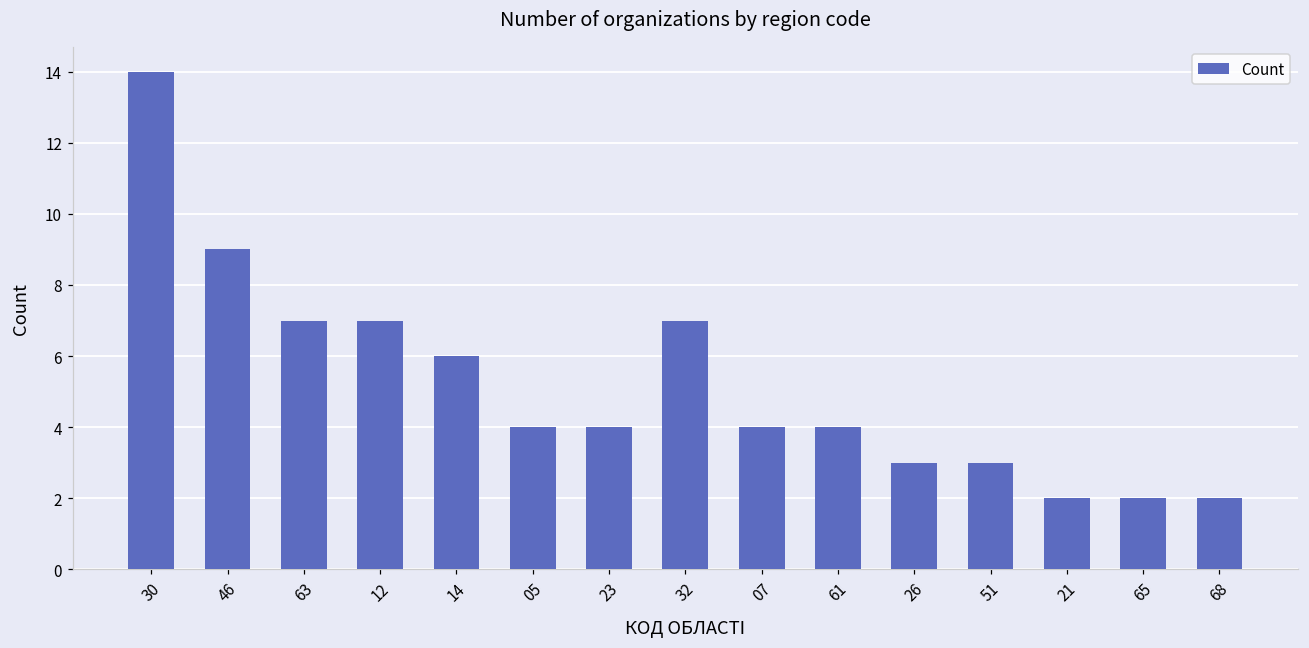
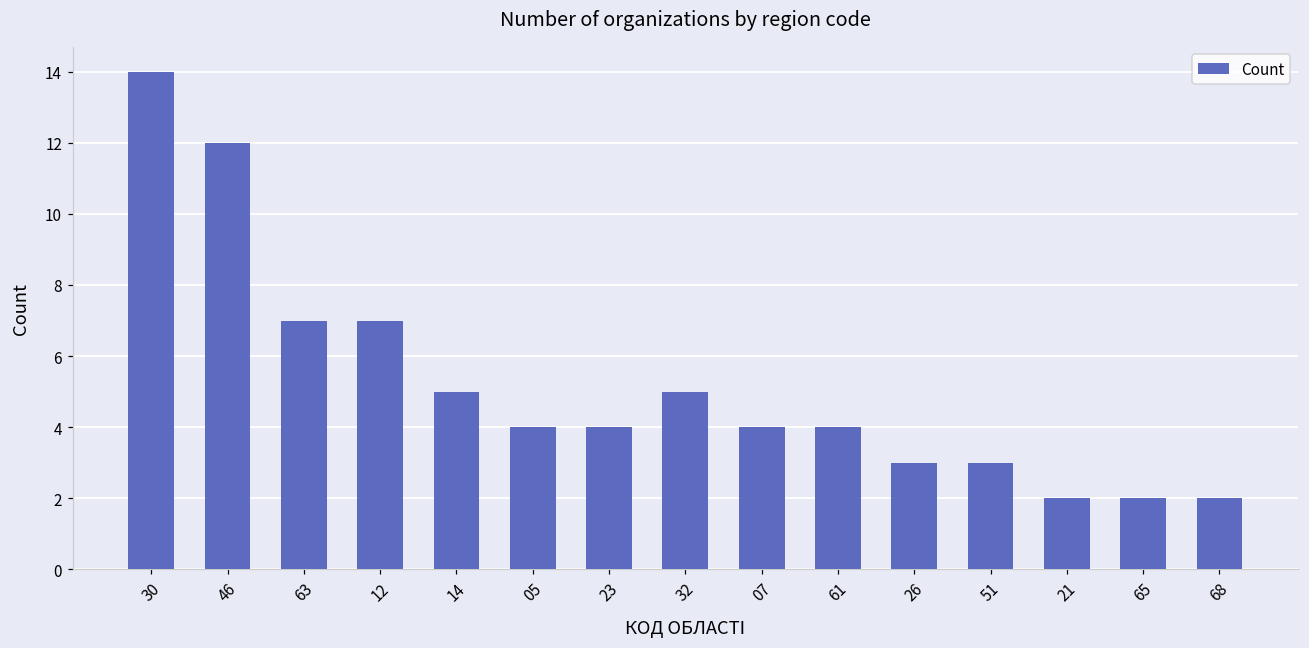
46: 9 -> 12
14: 6 -> 5
32: 7 -> 5
